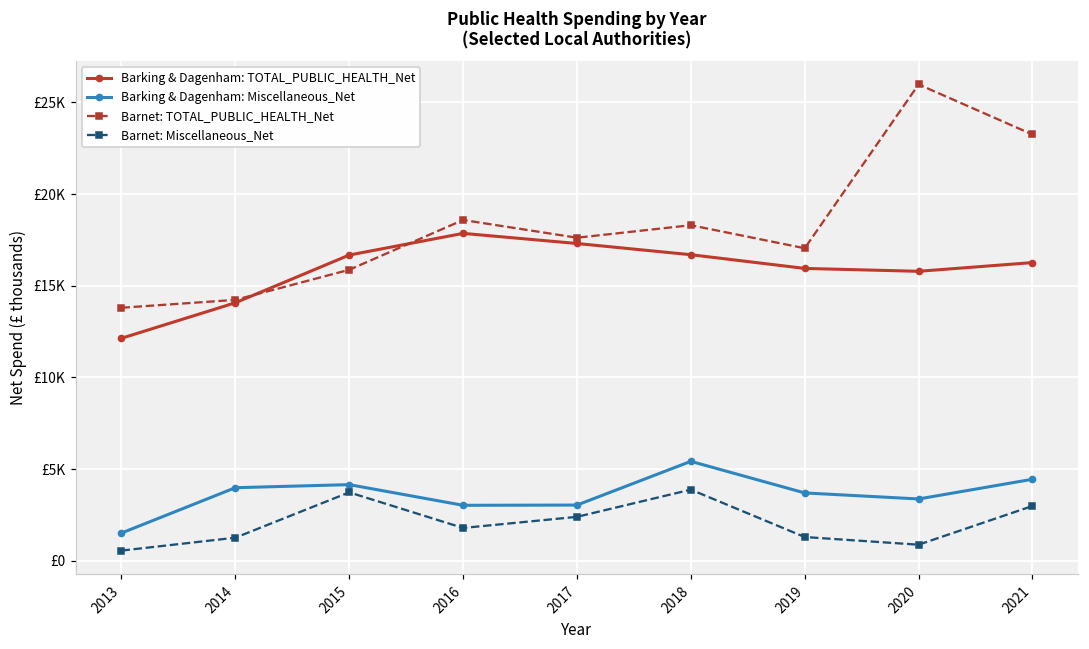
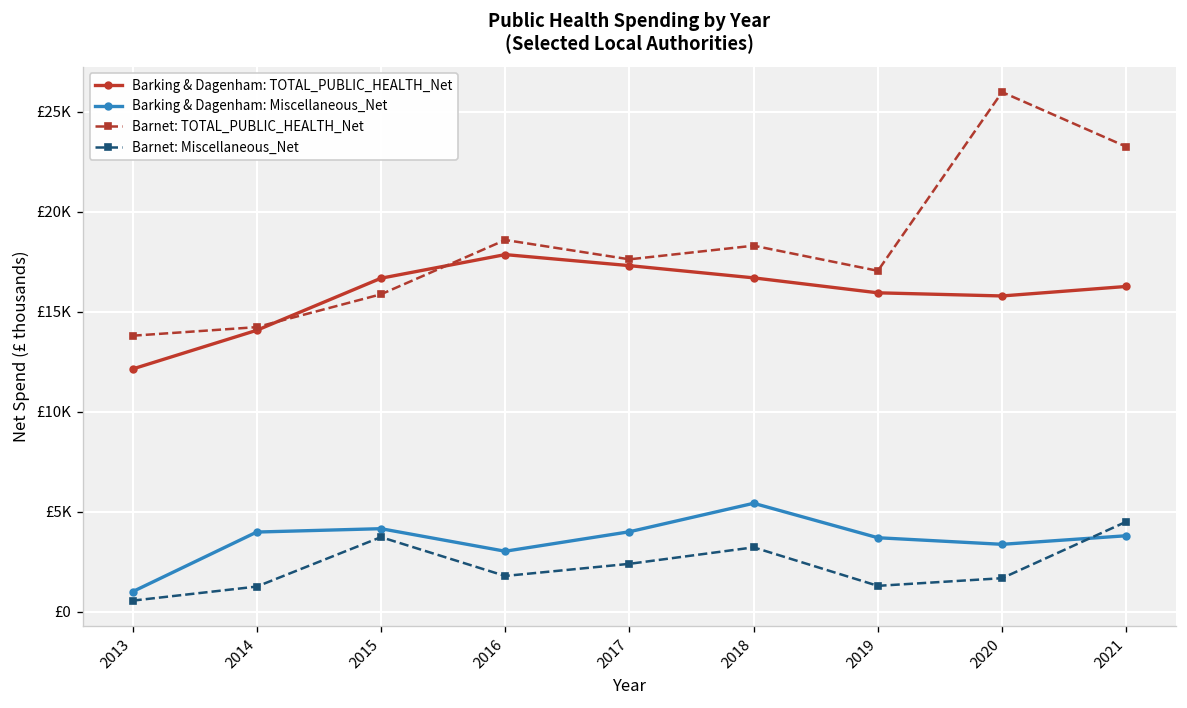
Barking & Dagenham: Miscellaneous_Net, 2013: £1500 -> £1000
Barking & Dagenham: Miscellaneous_Net, 2017: £3000 -> £4000
Barnet: Miscellaneous_Net, 2018: £3900 -> £3200
Barnet: Miscellaneous_Net, 2020: £900 -> £1700
Barking & Dagenham: Miscellaneous_Net, 2021: £4400 -> £3800
Barnet: Miscellaneous_Net, 2021: £3000 -> £4500
